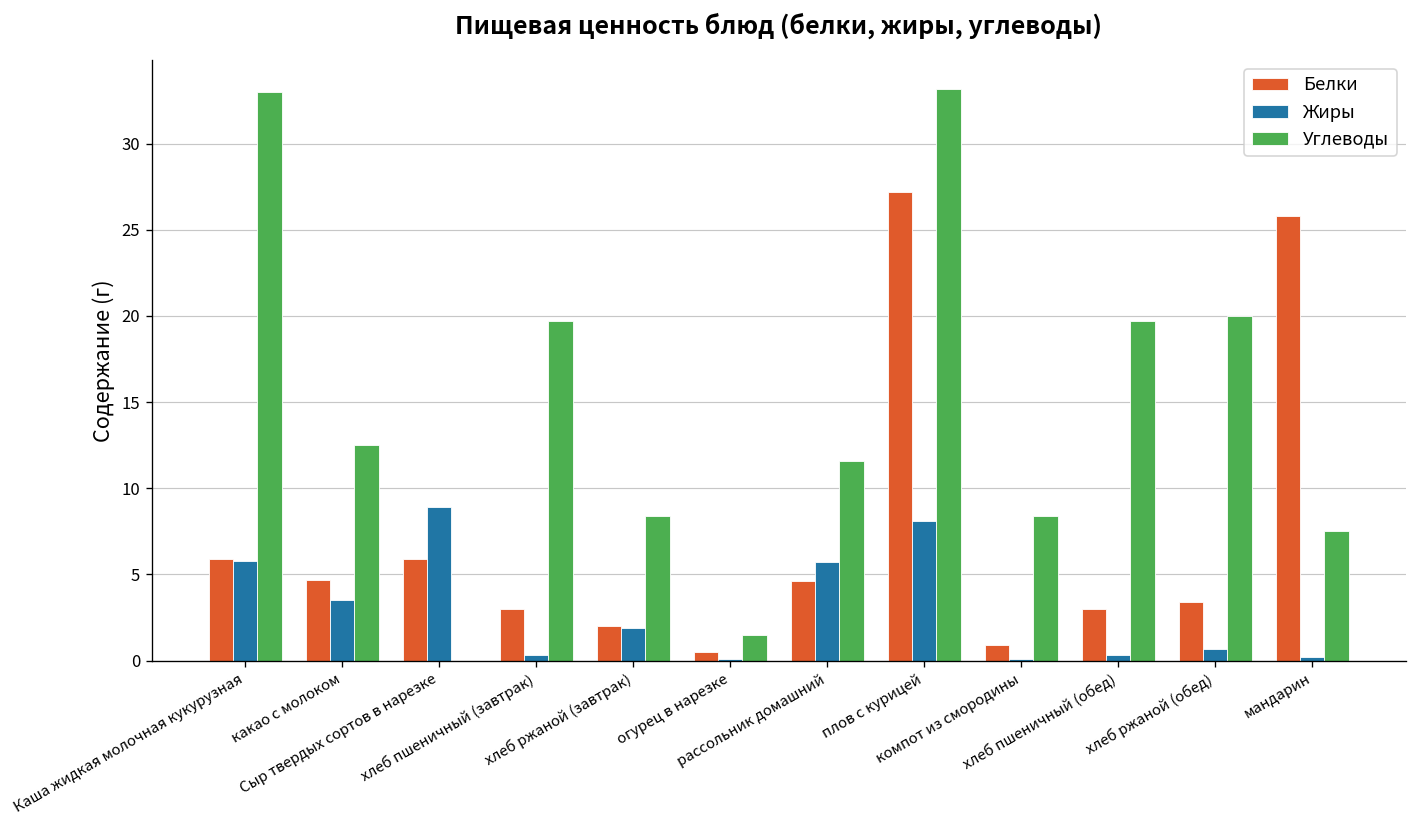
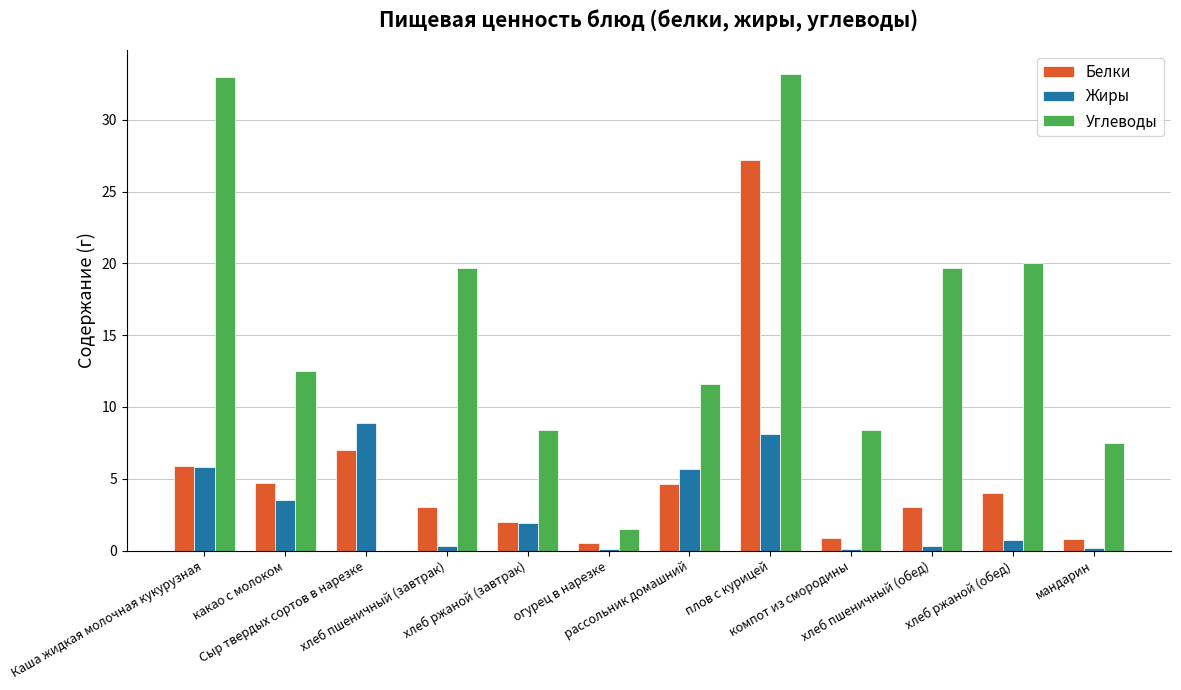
Белки, Сыр твердых сортов в нарезке: 5.9 -> 7.0
Белки, хлеб ржаной (обед): 3.4 -> 4.0
Белки, мандарин: 25.8 -> 0.8
